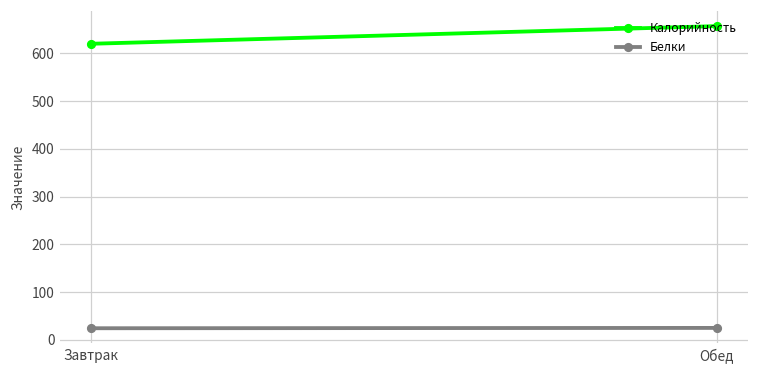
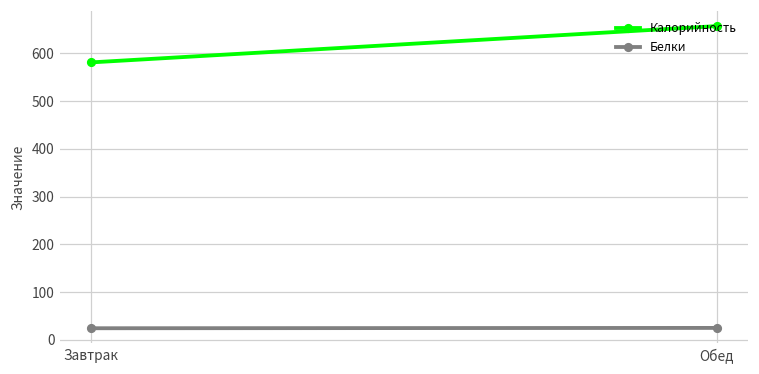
Калорийность, Завтрак: 620 -> 580
